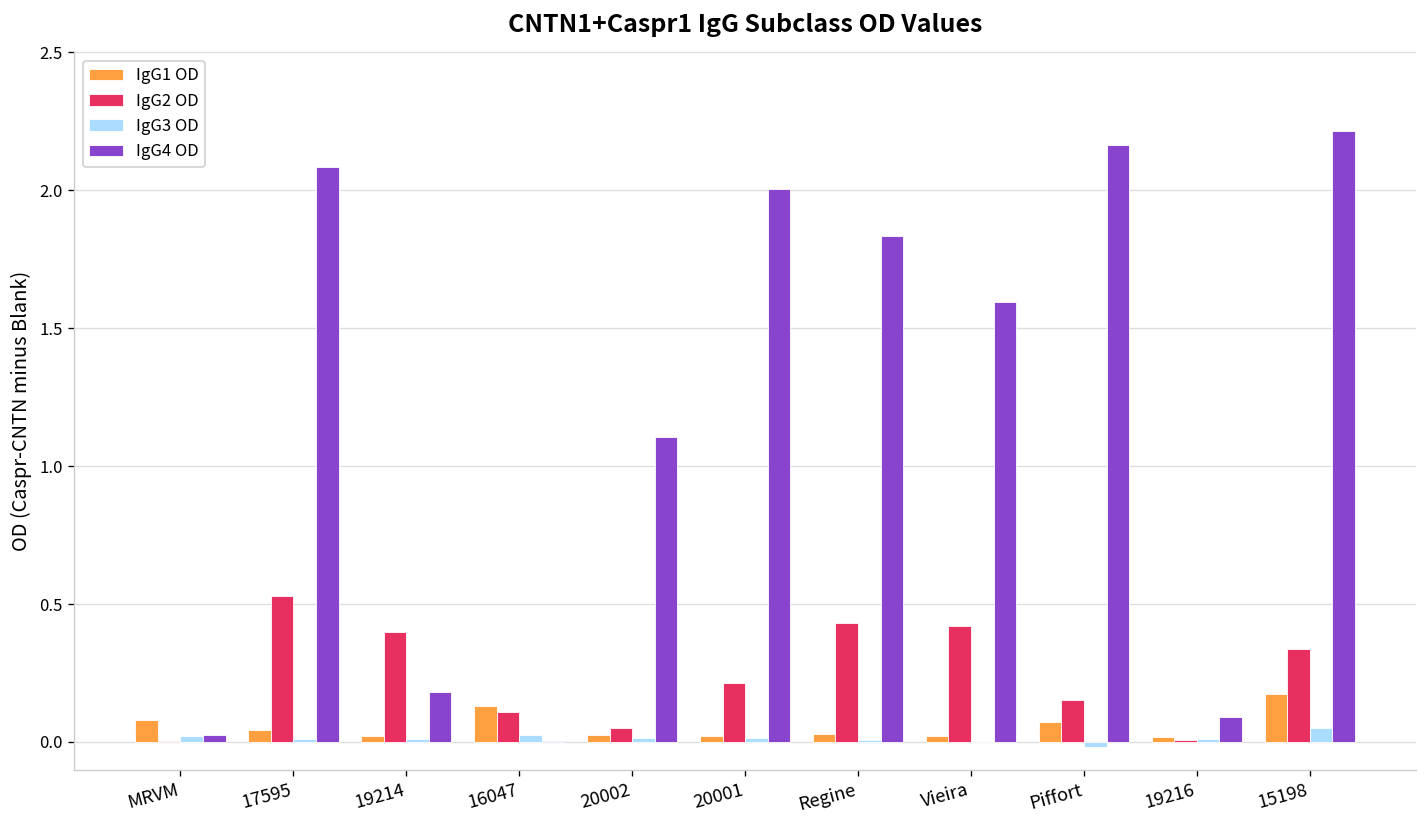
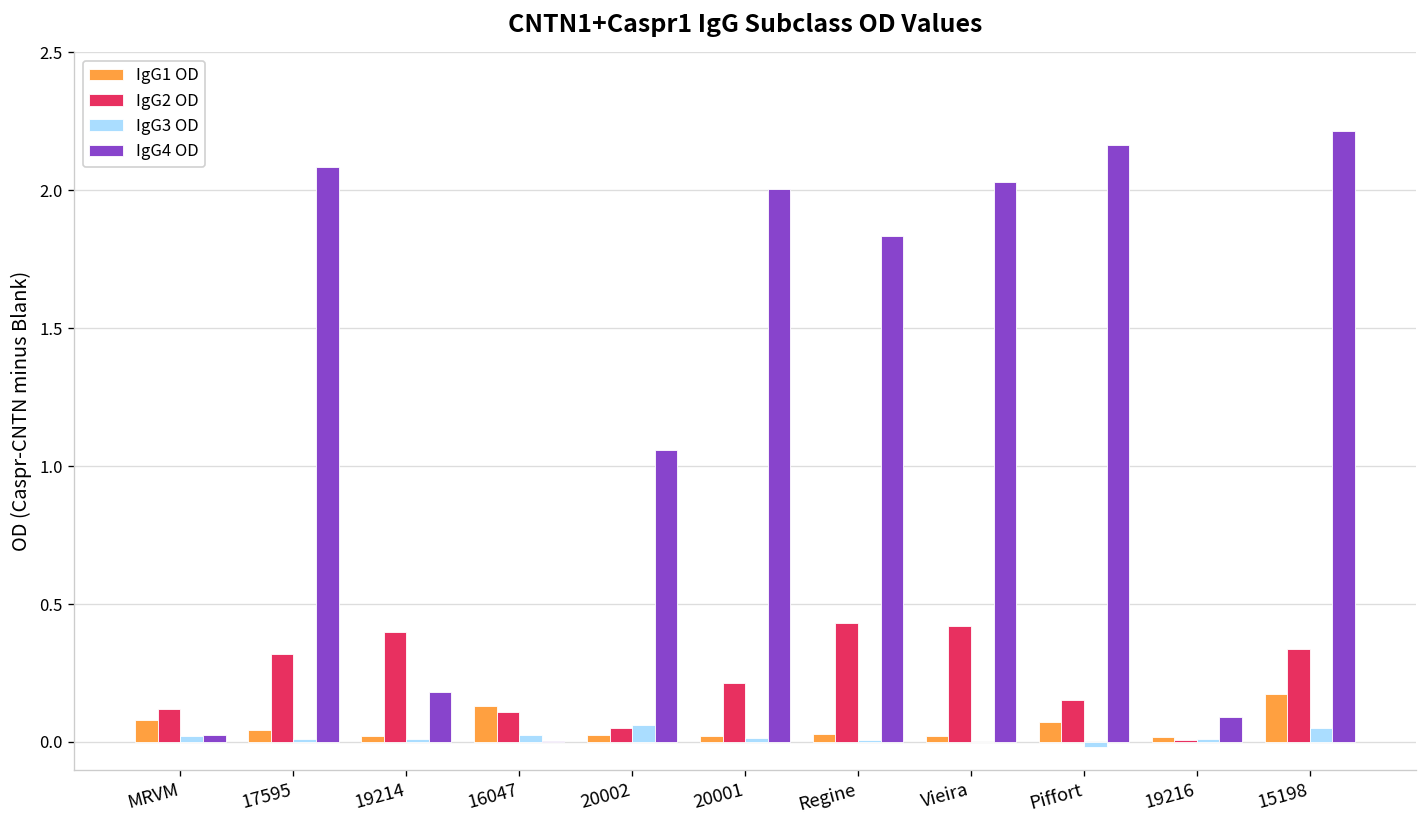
IgG2 OD, MRVM: 0.00 -> 0.12
IgG2 OD, 17595: 0.53 -> 0.32
IgG3 OD, 20002: 0.02 -> 0.06
IgG4 OD, 20002: 1.11 -> 1.06
IgG4 OD, Vieira: 1.60 -> 2.03
